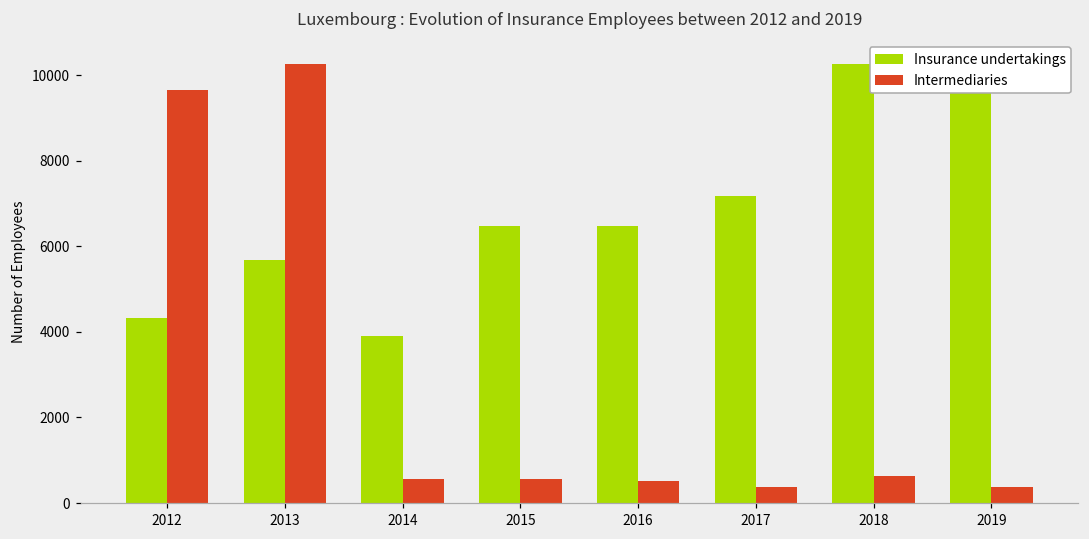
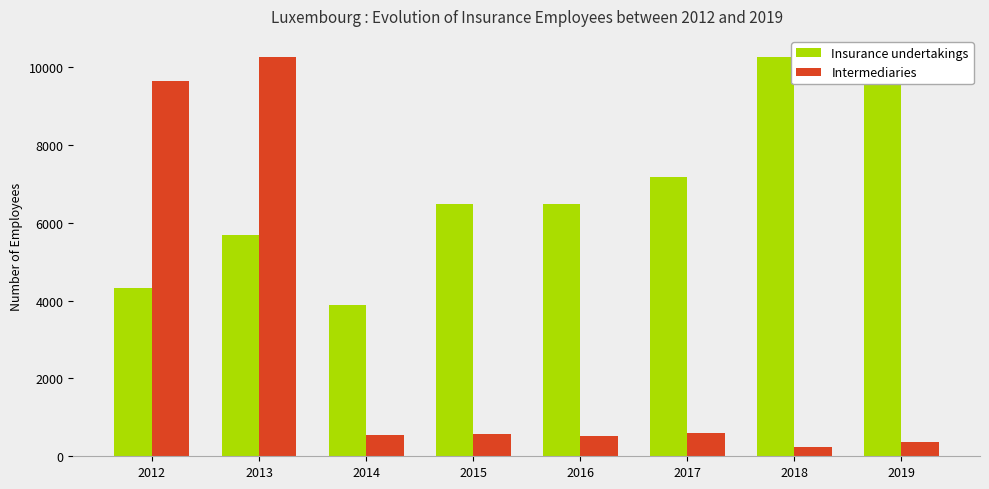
Intermediaries, 2017: 400 -> 600
Intermediaries, 2018: 600 -> 200
